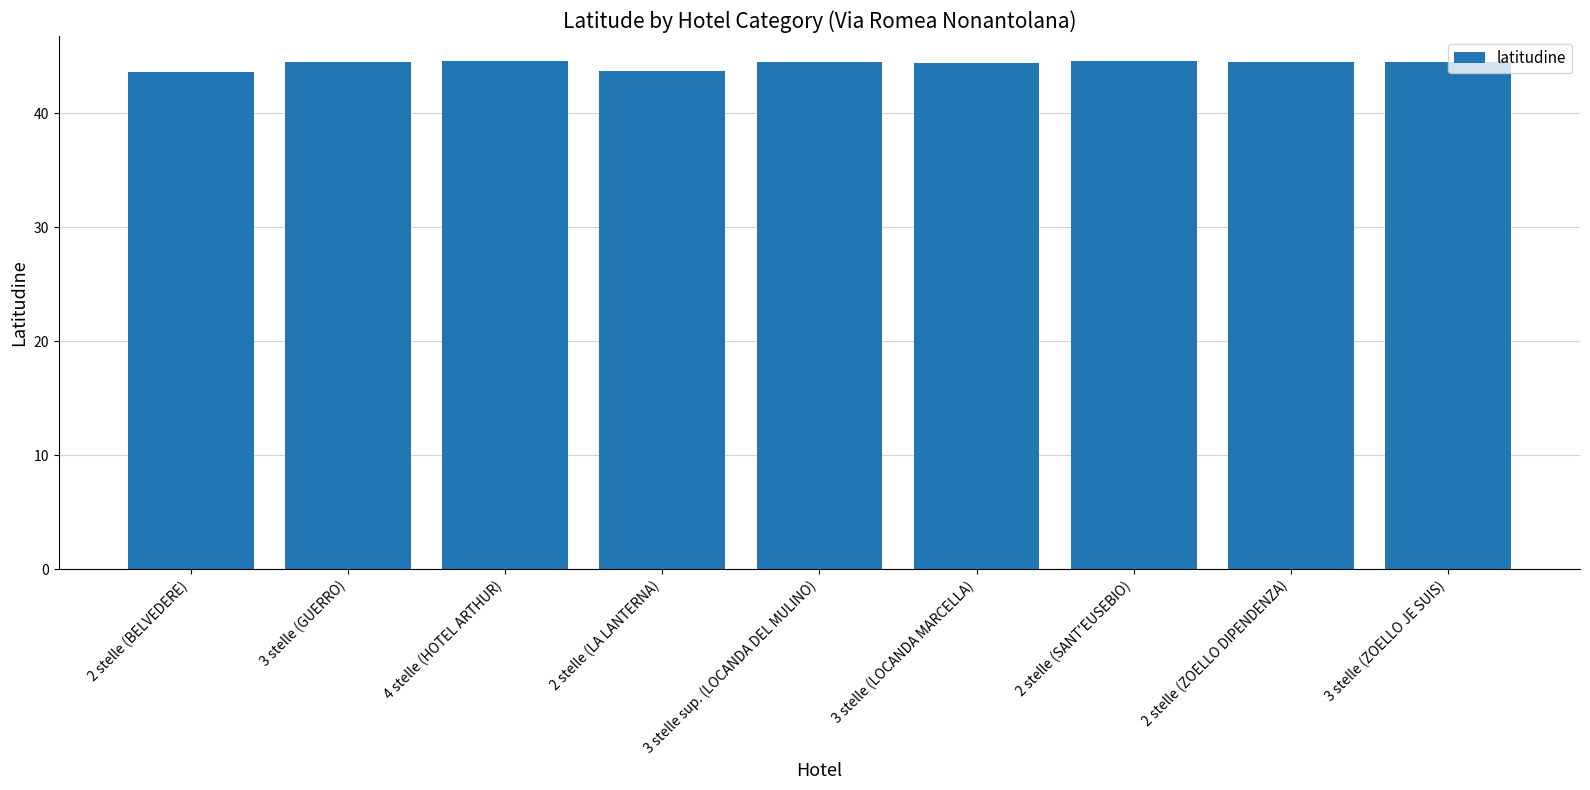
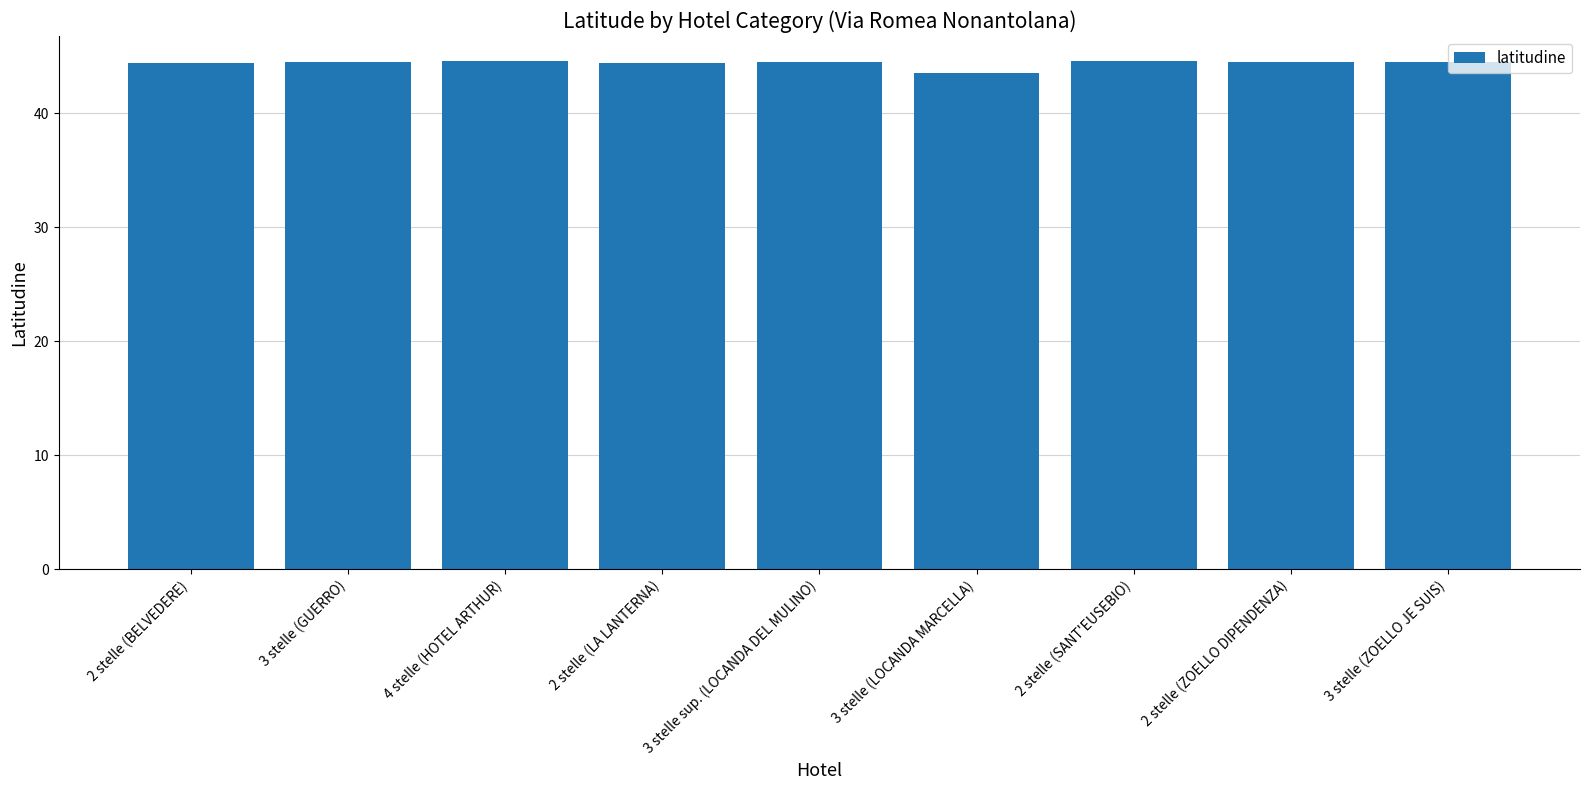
2 stelle (BELVEDERE): 43.6 -> 44.4
2 stelle (LA LANTERNA): 43.7 -> 44.4
3 stelle (LOCANDA MARCELLA): 44.4 -> 43.6
